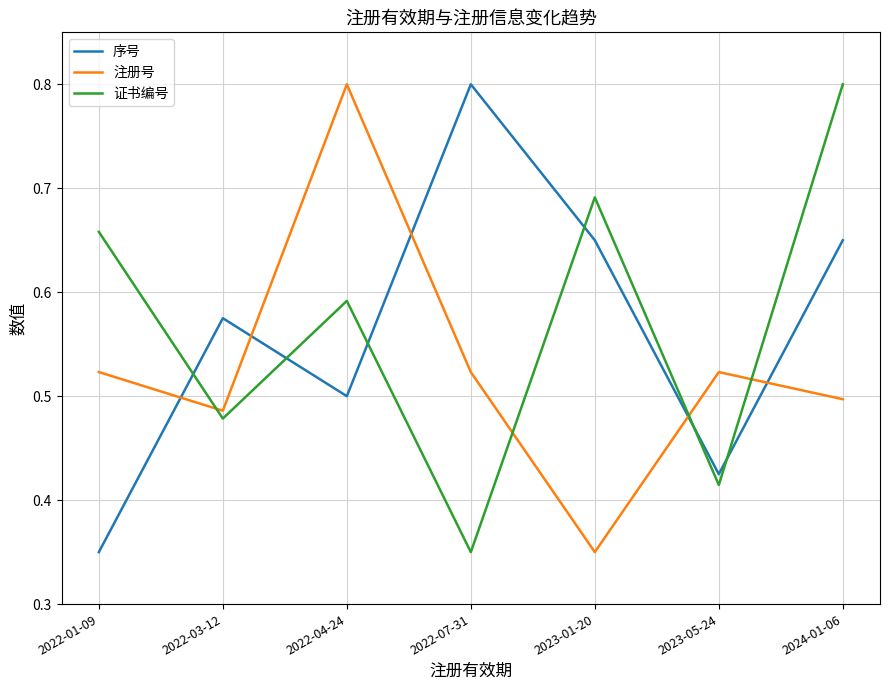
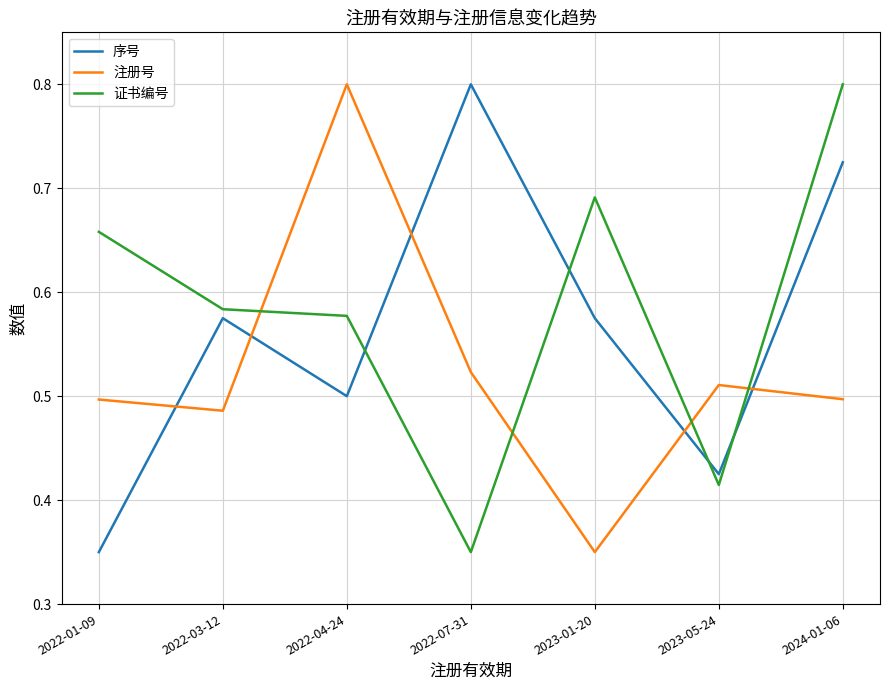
注册号, 2022-01-09: 0.523 -> 0.497
证书编号, 2022-03-12: 0.478 -> 0.584
证书编号, 2022-04-24: 0.592 -> 0.577
序号, 2023-01-20: 0.650 -> 0.575
注册号, 2023-05-24: 0.523 -> 0.511
序号, 2024-01-06: 0.650 -> 0.725
